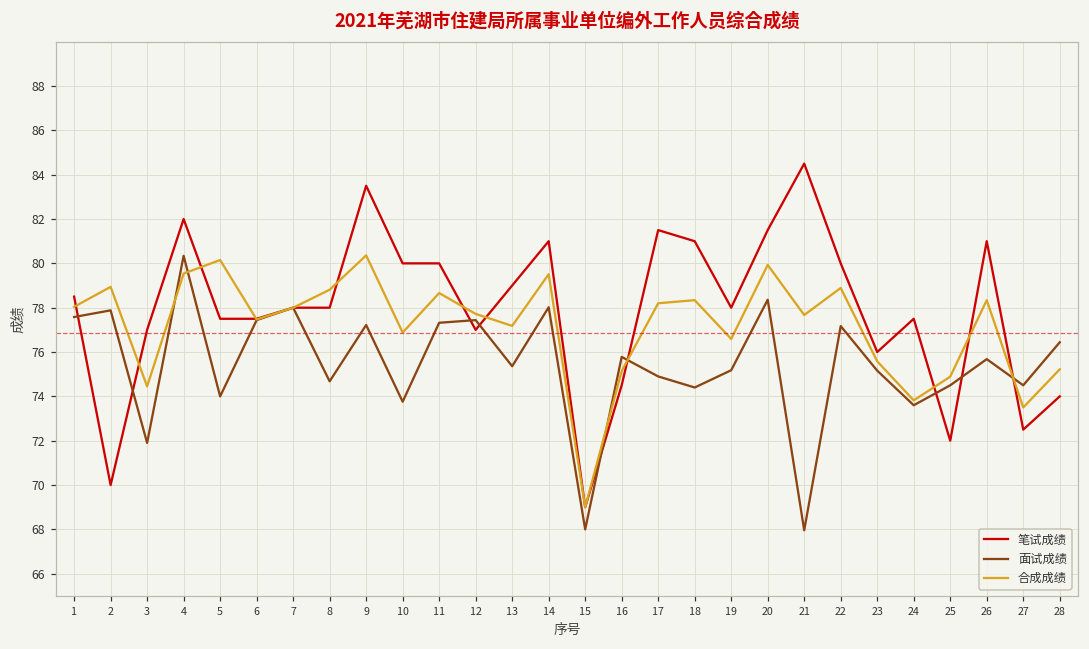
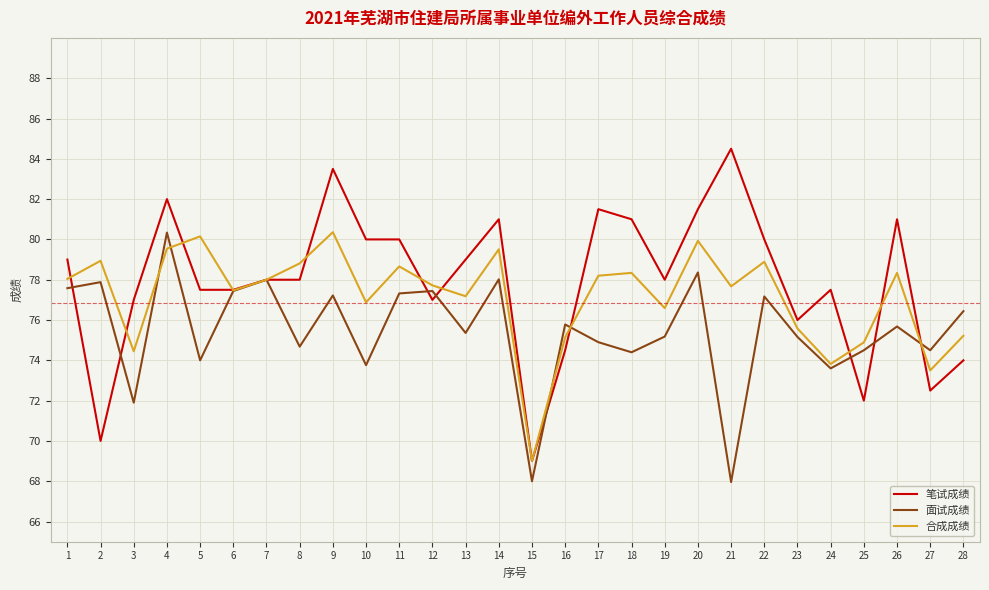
笔试成绩, 1: 78.5 -> 79.0
